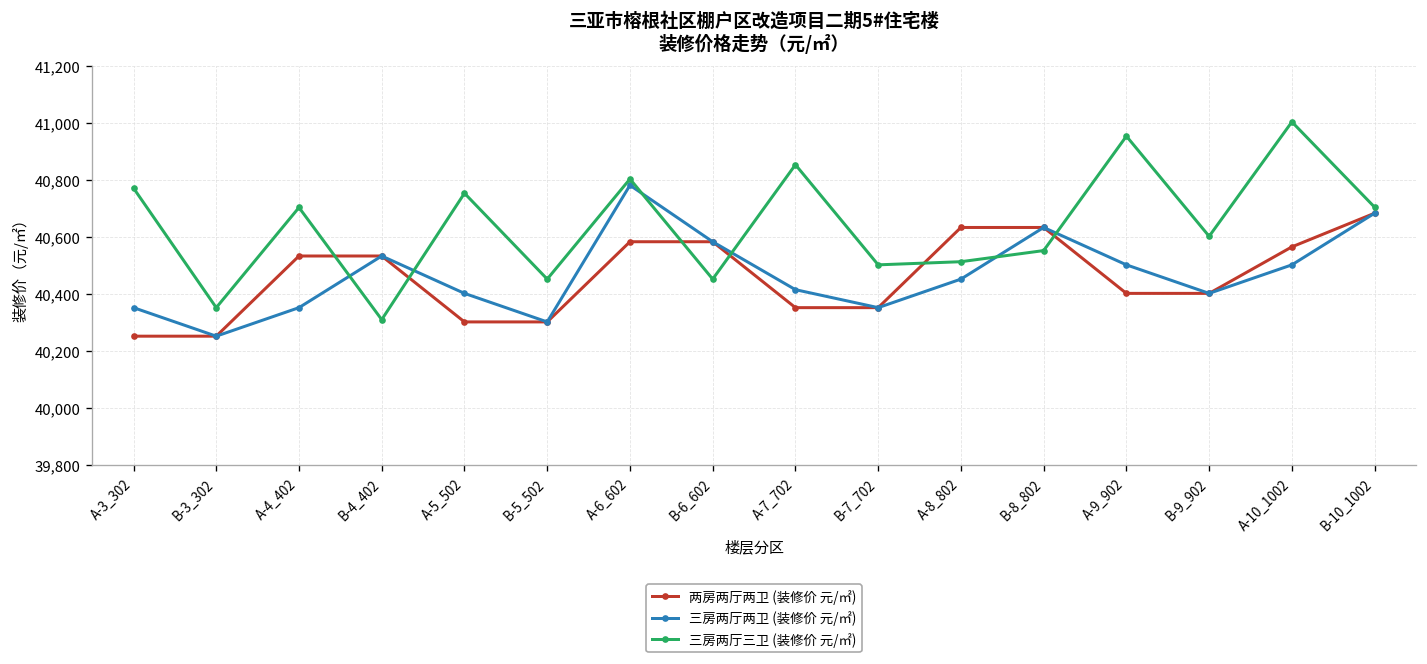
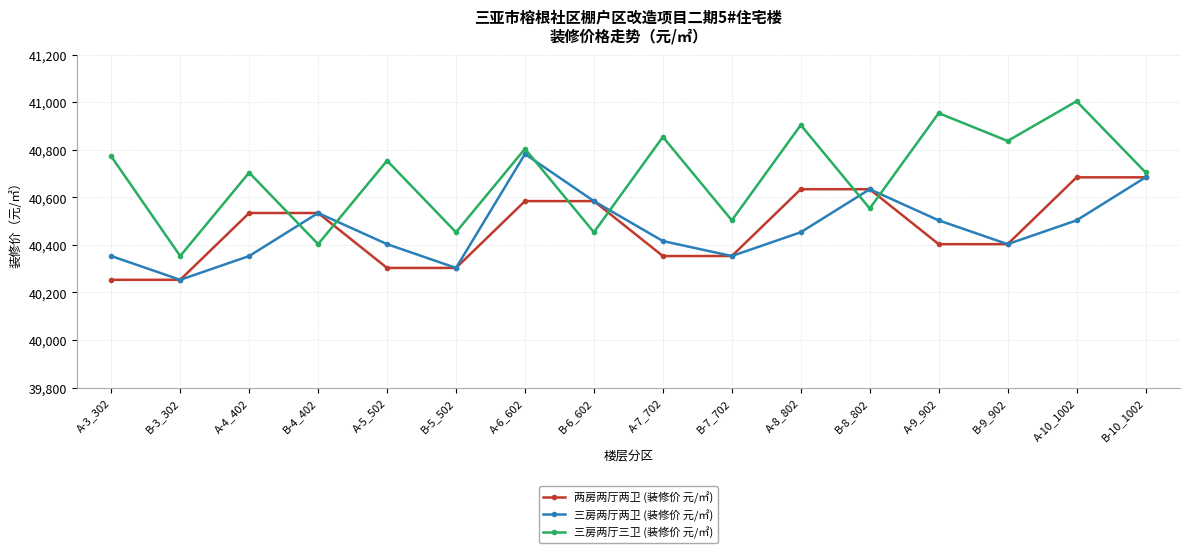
三房两厅三卫 (装修价 元/㎡), B-4_402: 40,310 -> 40,400
三房两厅三卫 (装修价 元/㎡), A-8_802: 40,510 -> 40,900
三房两厅三卫 (装修价 元/㎡), B-9_902: 40,600 -> 40,840
两房两厅两卫 (装修价 元/㎡), A-10_1002: 40,570 -> 40,680
